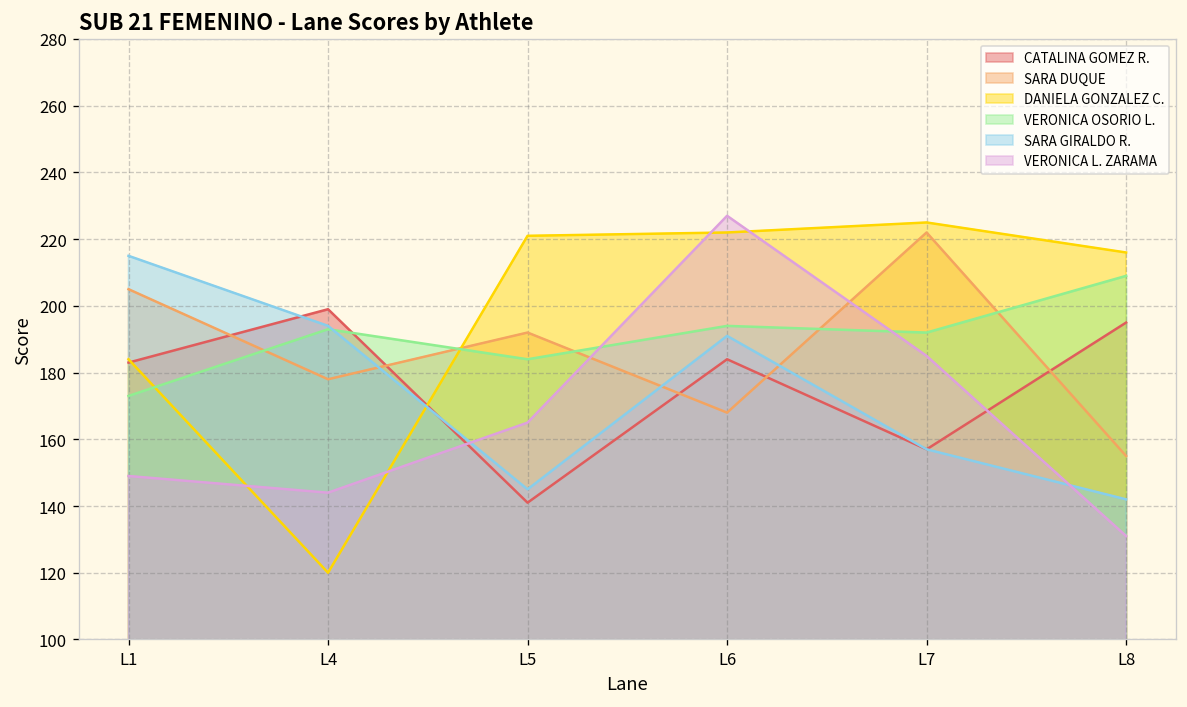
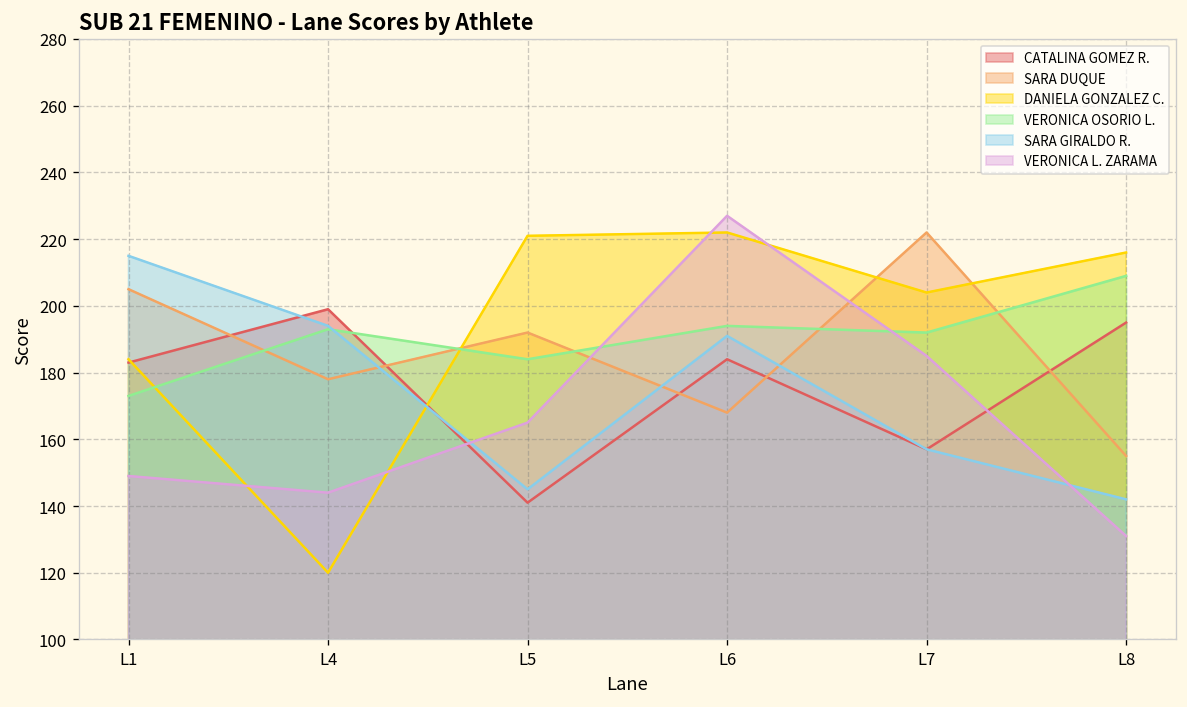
DANIELA GONZALEZ C., L7: 225 -> 204
